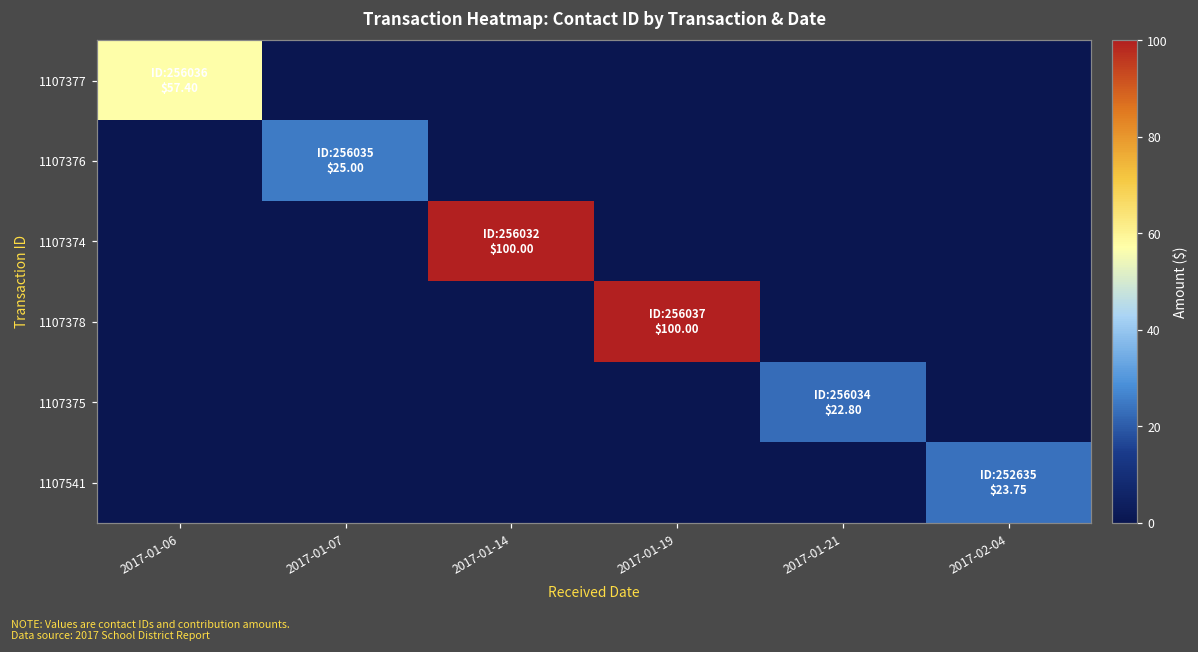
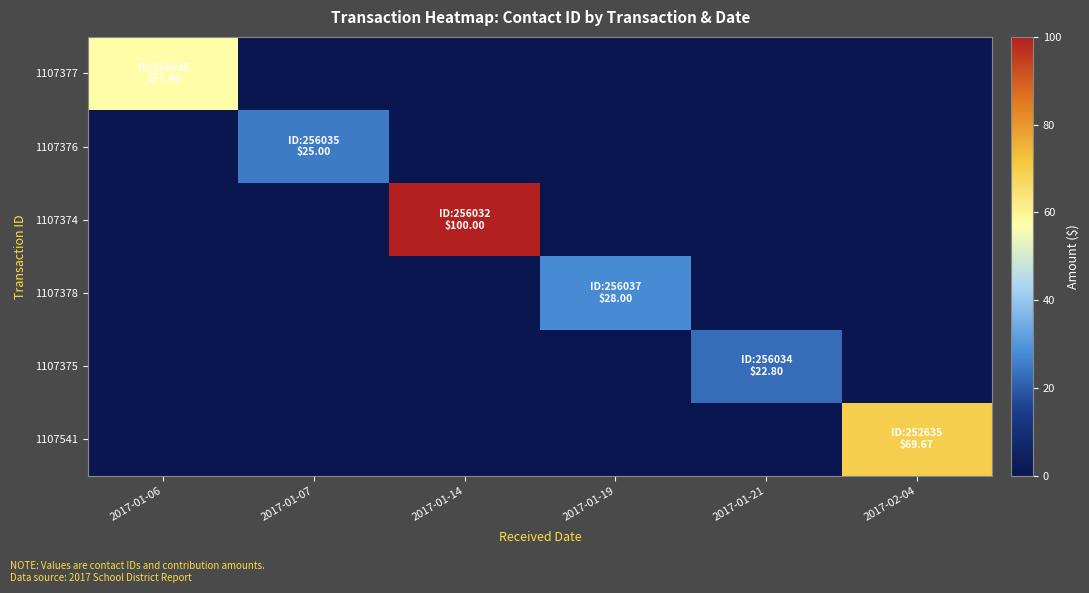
1107378, 2017-01-19: $100.00 -> $28.00
1107541, 2017-02-04: $23.75 -> $69.67
